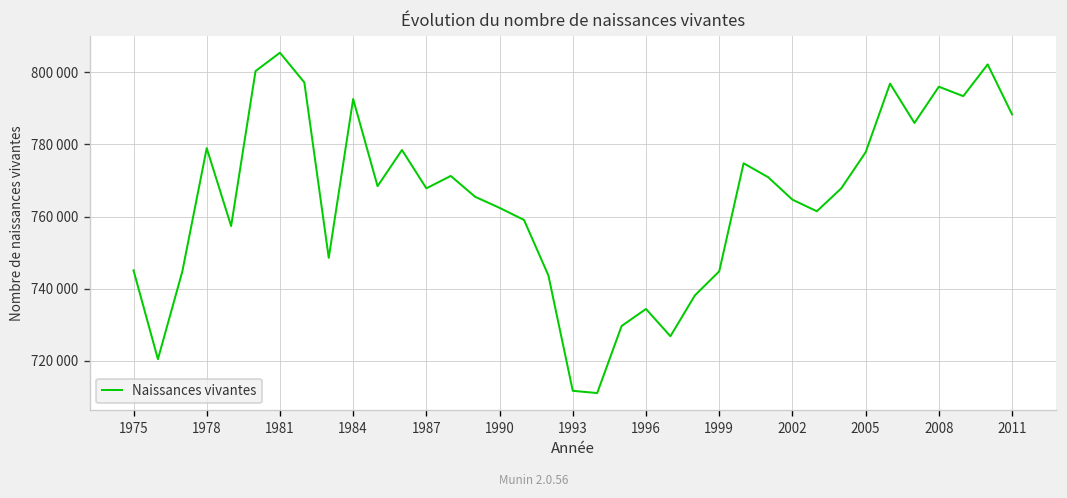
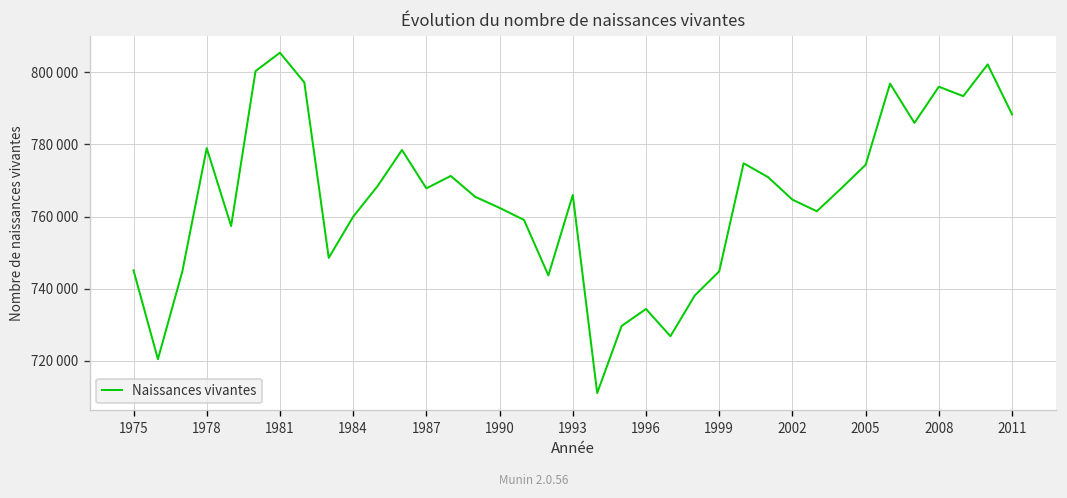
1984: 793000 -> 760000
1993: 712000 -> 766000
2005: 778000 -> 774000
